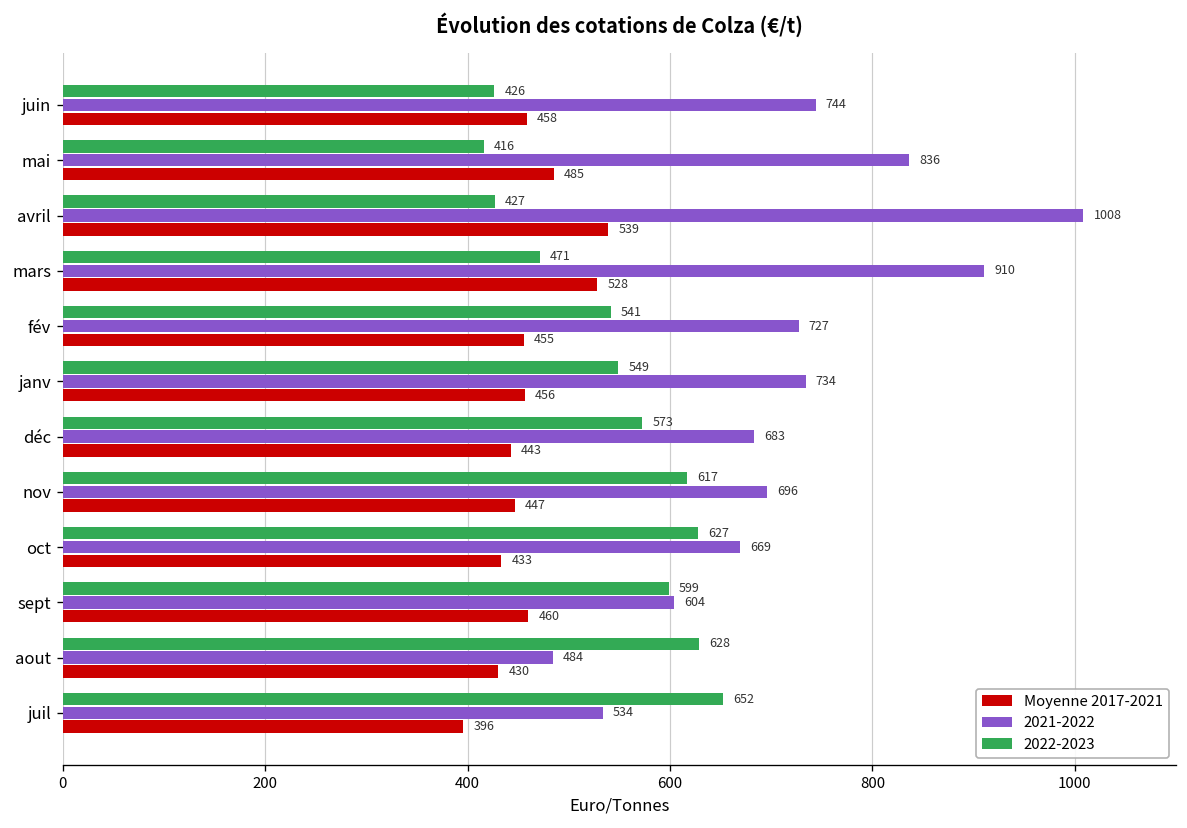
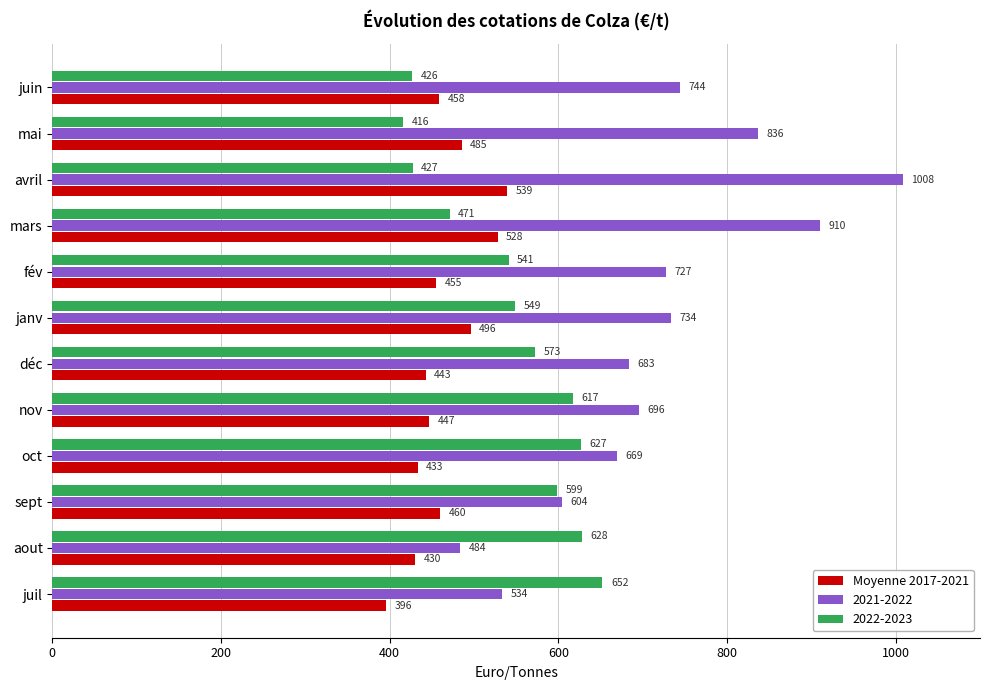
Moyenne 2017-2021, janv: 456 -> 496
